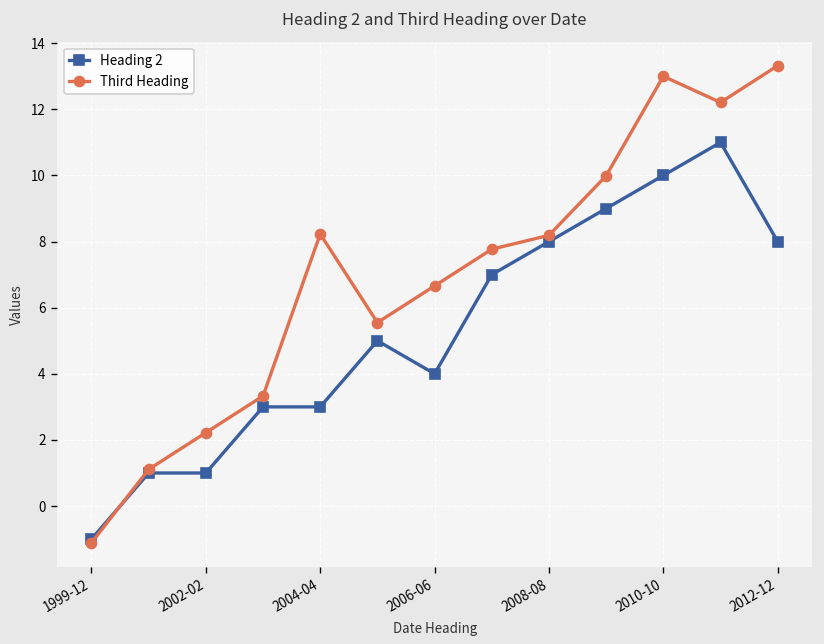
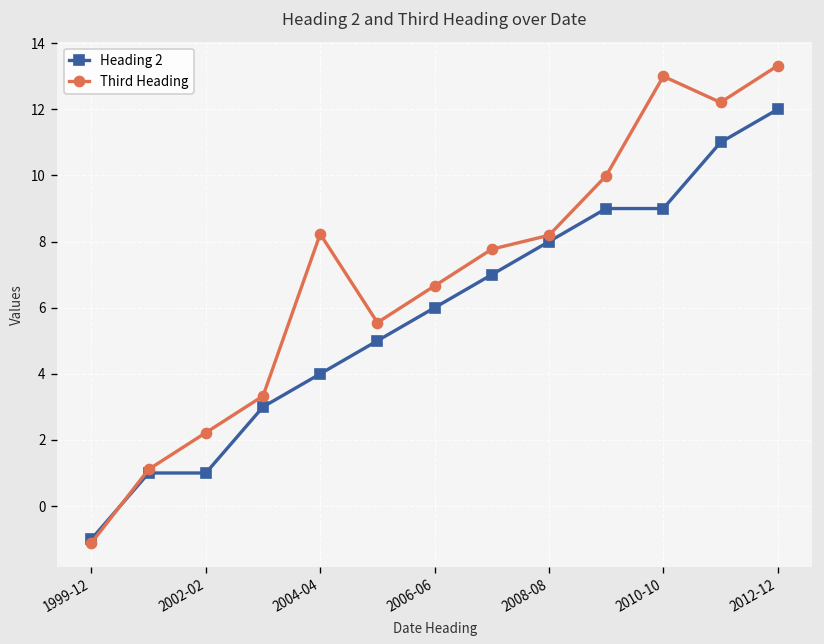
Heading 2, 2004-04: 3 -> 4
Heading 2, 2006-06: 4 -> 6
Heading 2, 2010-10: 10 -> 9
Heading 2, 2012-12: 8 -> 12
